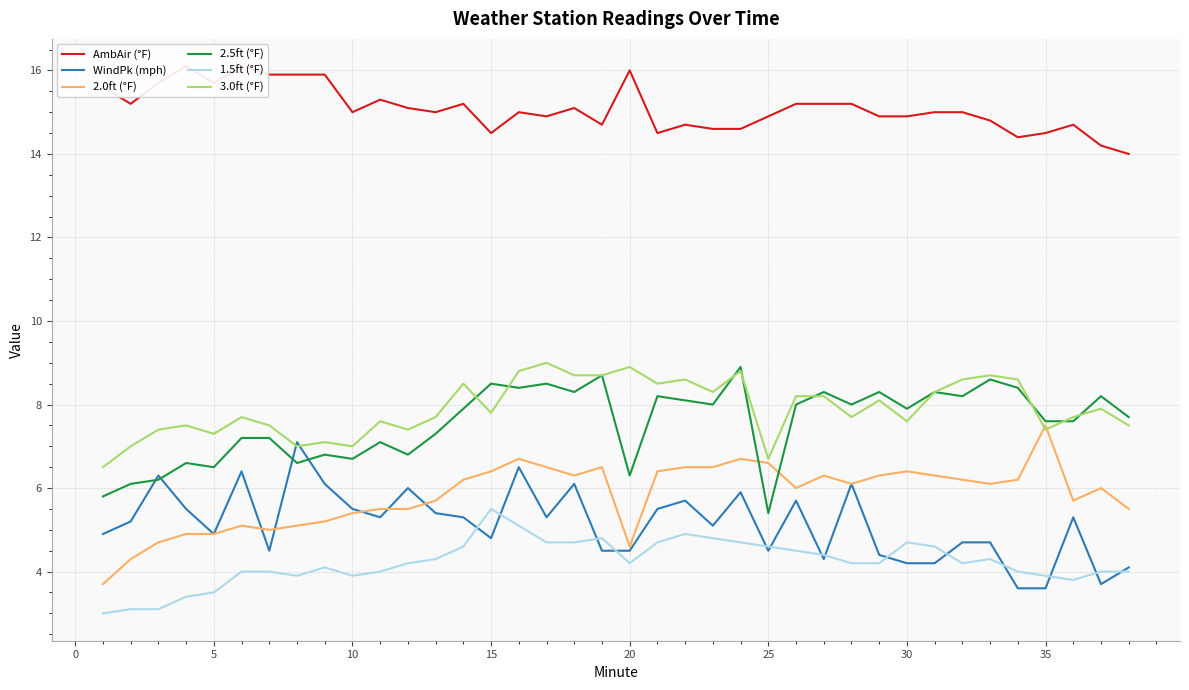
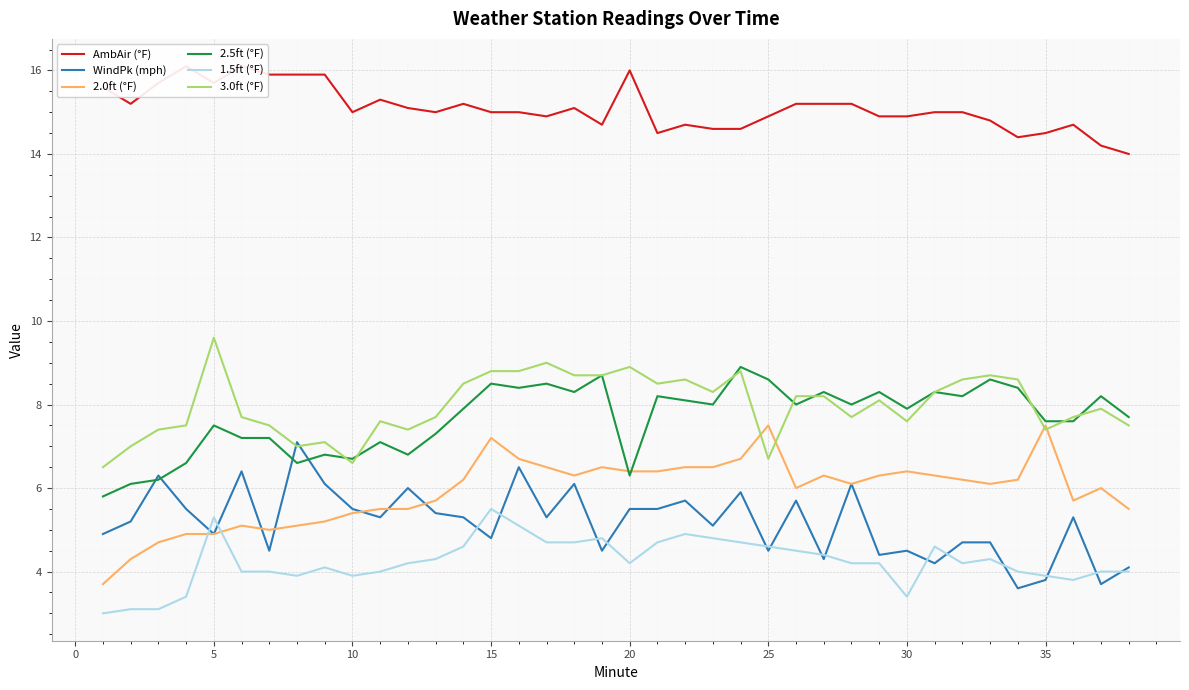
2.5ft (°F), 5: 6.5 -> 7.5
1.5ft (°F), 5: 3.5 -> 5.3
3.0ft (°F), 5: 7.3 -> 9.6
3.0ft (°F), 10: 7.0 -> 6.6
AmbAir (°F), 15: 14.5 -> 15.0
2.0ft (°F), 15: 6.4 -> 7.2
3.0ft (°F), 15: 7.8 -> 8.8
WindPk (mph), 20: 4.5 -> 5.5
2.0ft (°F), 20: 4.6 -> 6.4
2.0ft (°F), 25: 6.6 -> 7.5
2.5ft (°F), 25: 5.4 -> 8.6
WindPk (mph), 30: 4.2 -> 4.5
1.5ft (°F), 30: 4.7 -> 3.4
WindPk (mph), 35: 3.6 -> 3.8
